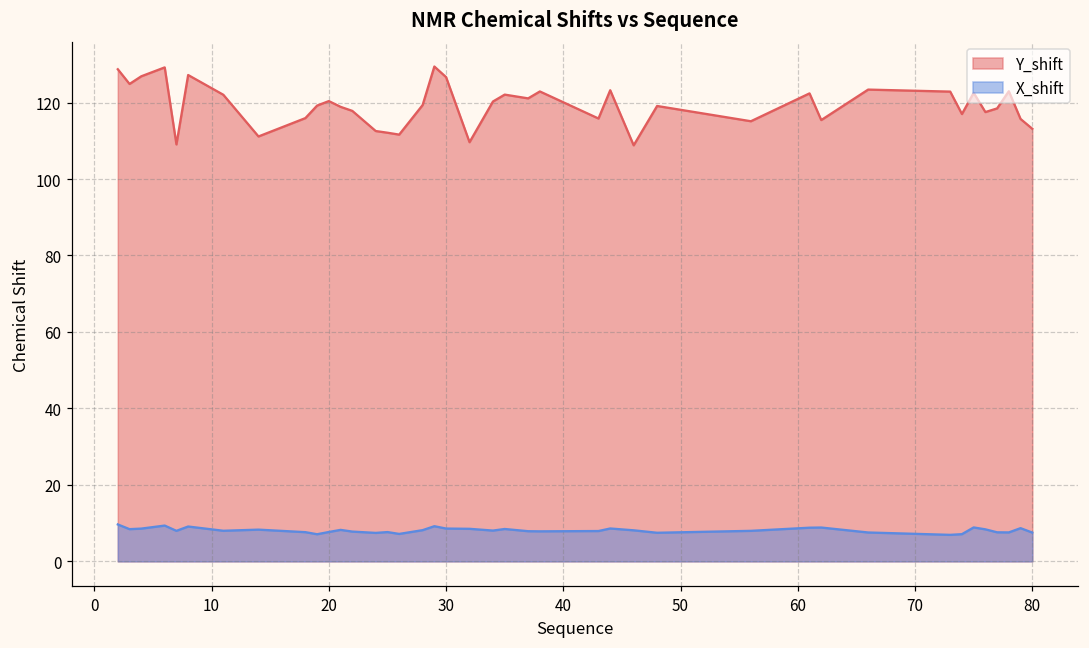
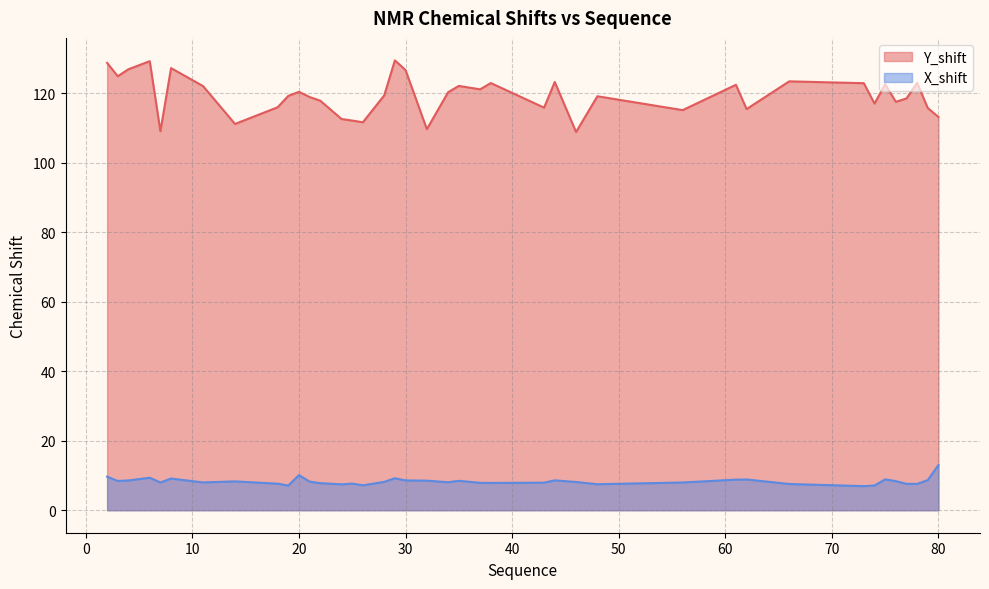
X_shift, 20: 8 -> 10
X_shift, 80: 8 -> 13
